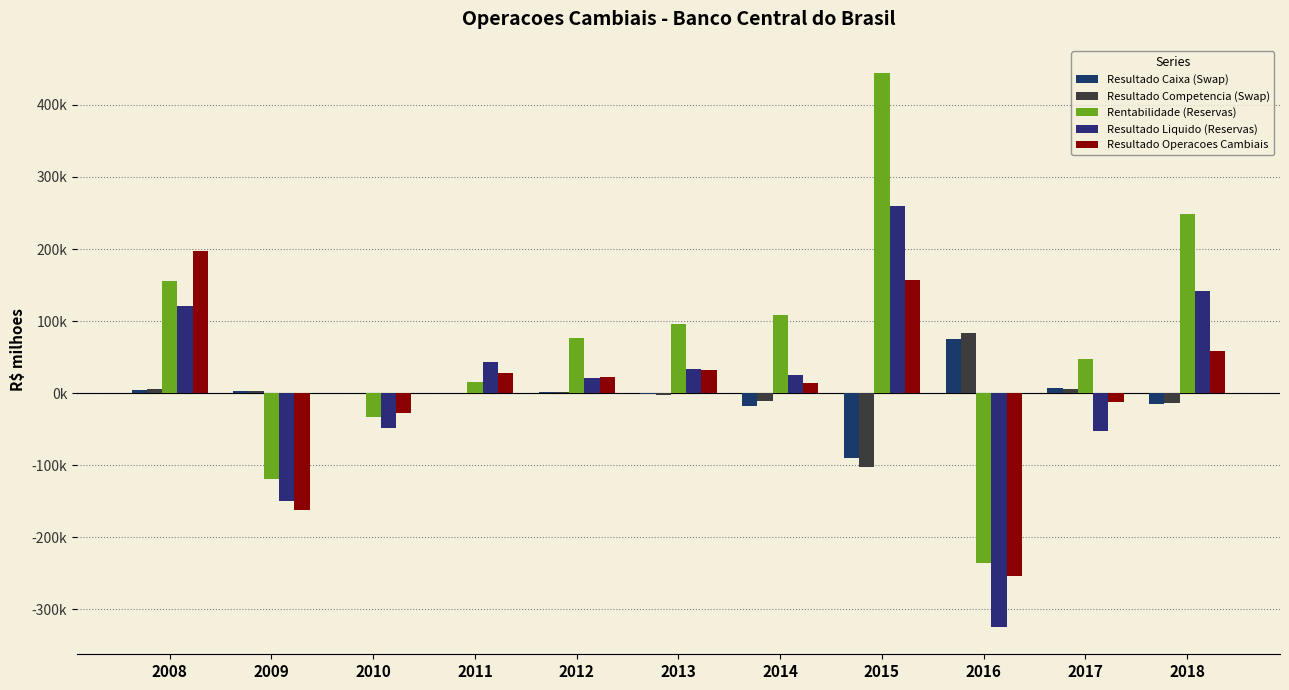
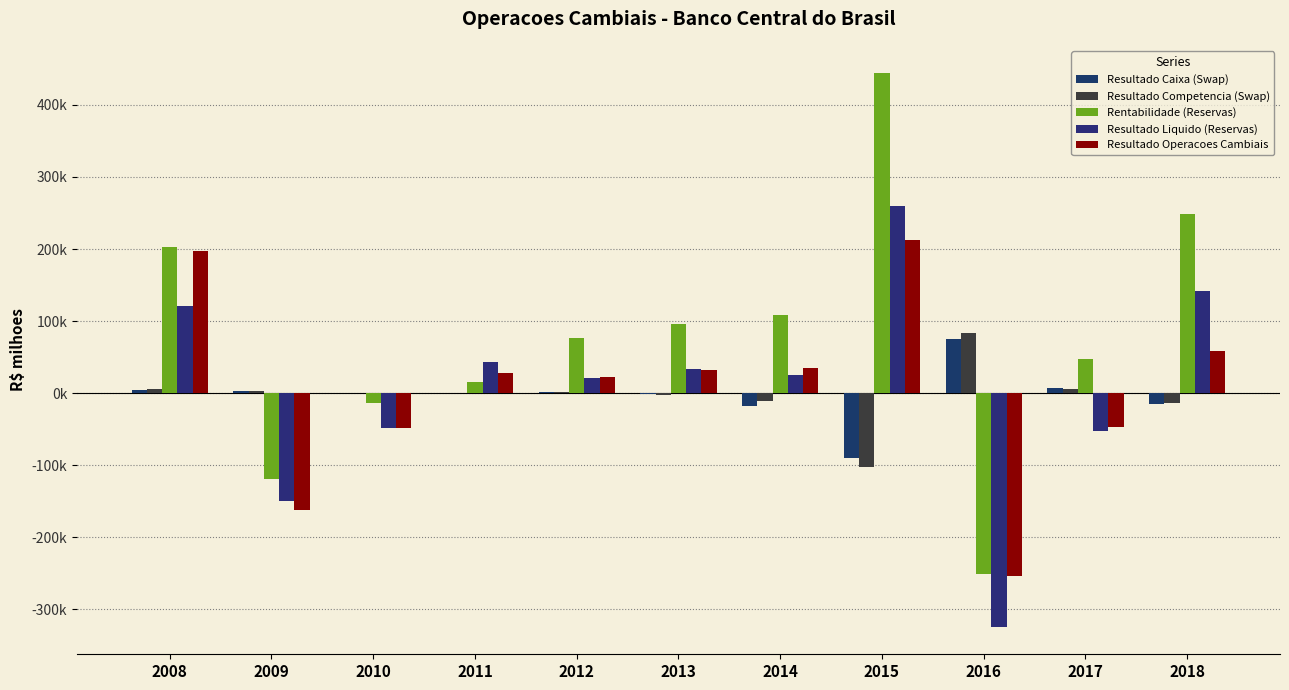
Rentabilidade (Reservas), 2008: 160000 -> 200000
Rentabilidade (Reservas), 2010: -30000 -> -10000
Resultado Operacoes Cambiais, 2010: -30000 -> -50000
Resultado Operacoes Cambiais, 2014: 10000 -> 40000
Resultado Operacoes Cambiais, 2015: 160000 -> 210000
Rentabilidade (Reservas), 2016: -240000 -> -250000
Resultado Operacoes Cambiais, 2017: -10000 -> -50000
